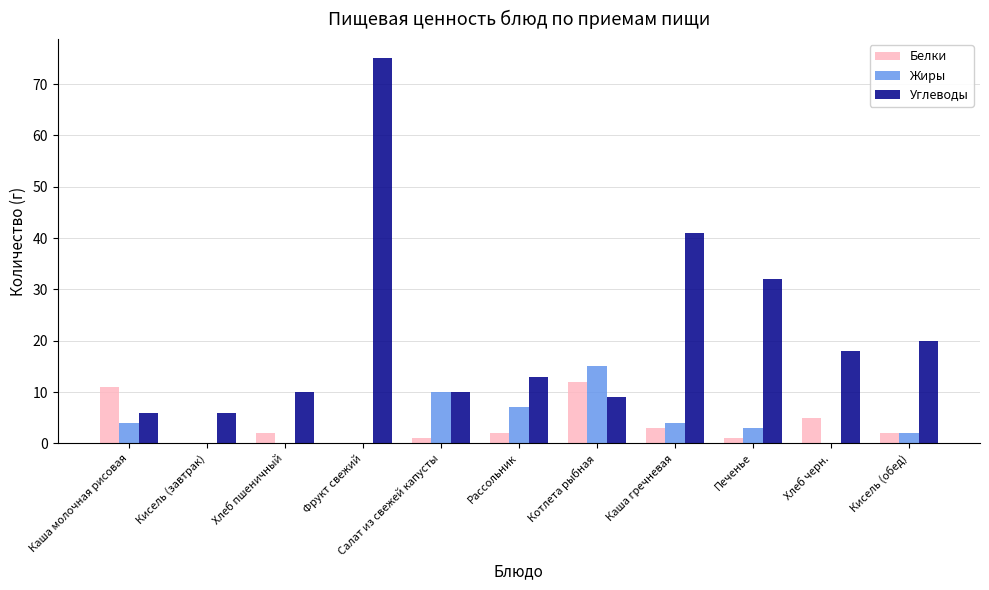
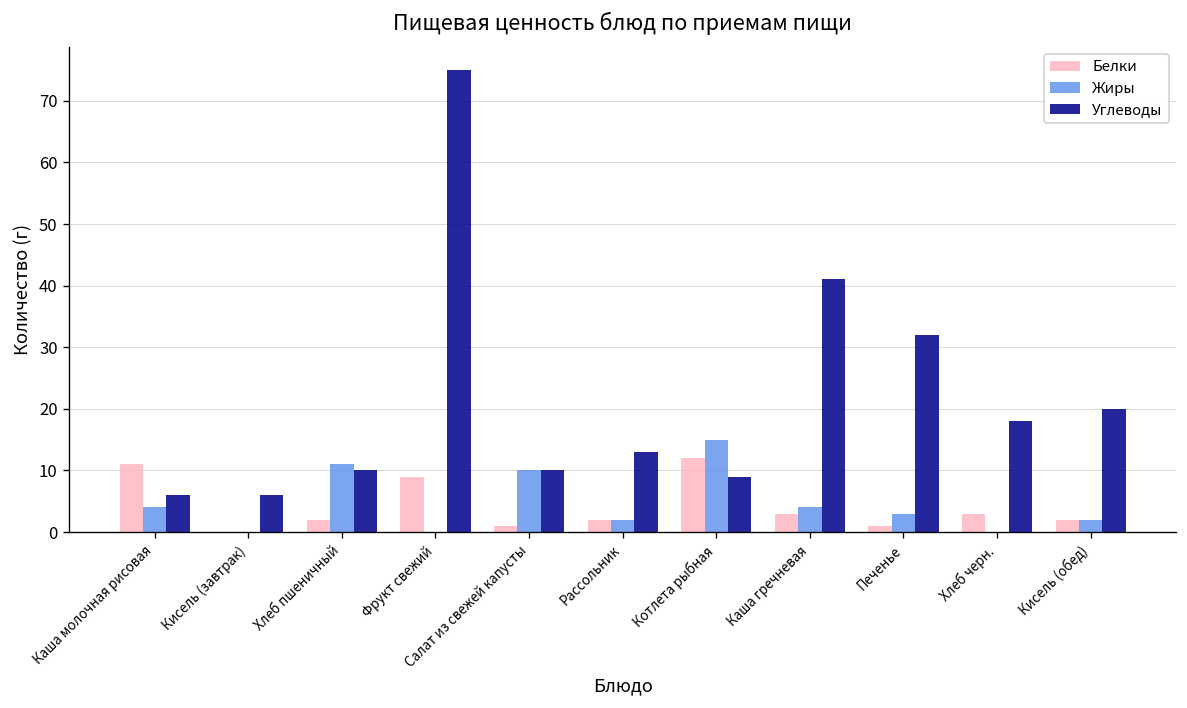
Жиры, Хлеб пшеничный: 0 -> 11
Белки, Фрукт свежий: 0 -> 9
Жиры, Рассольник: 7 -> 2
Белки, Хлеб черн.: 5 -> 3
